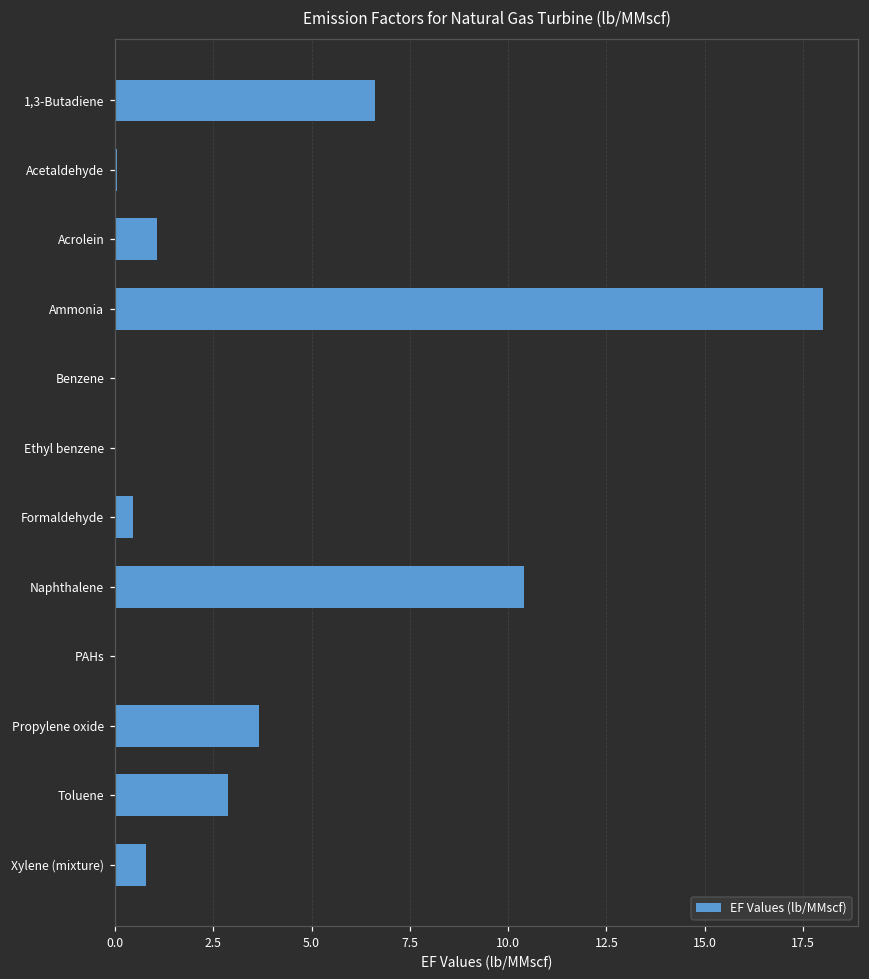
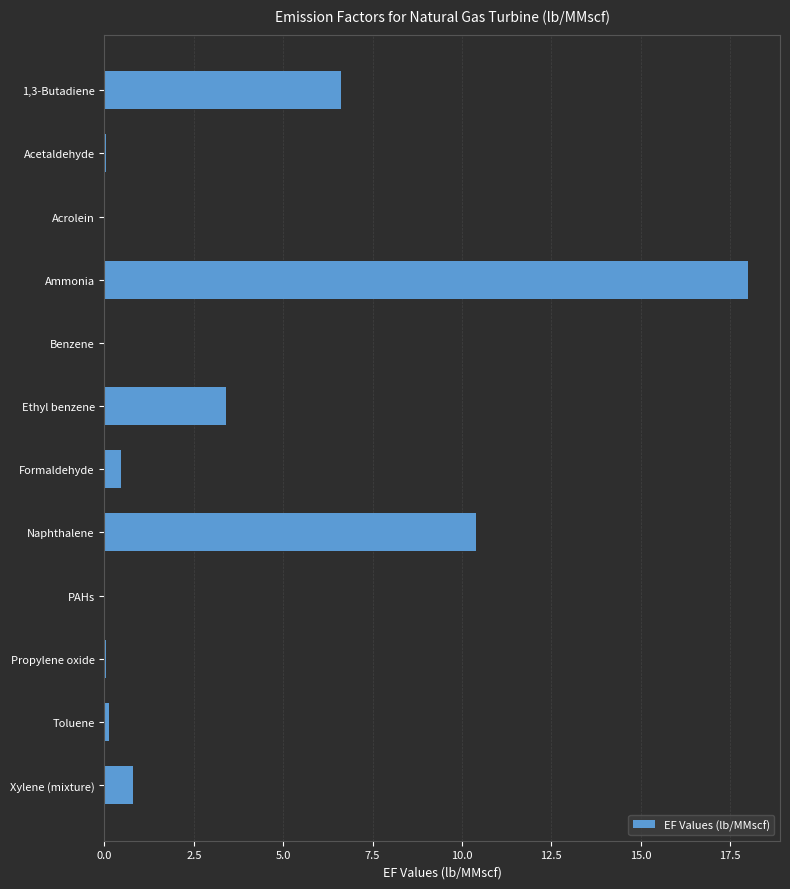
Acrolein: 1.1 -> 0.0
Ethyl benzene: 0.0 -> 3.4
Propylene oxide: 3.7 -> 0.0
Toluene: 2.9 -> 0.1
